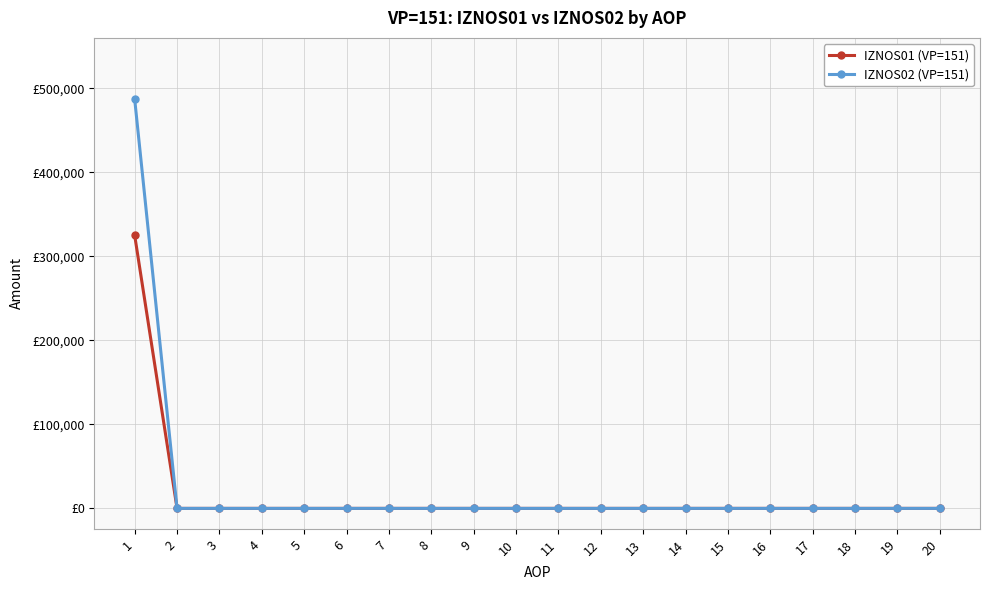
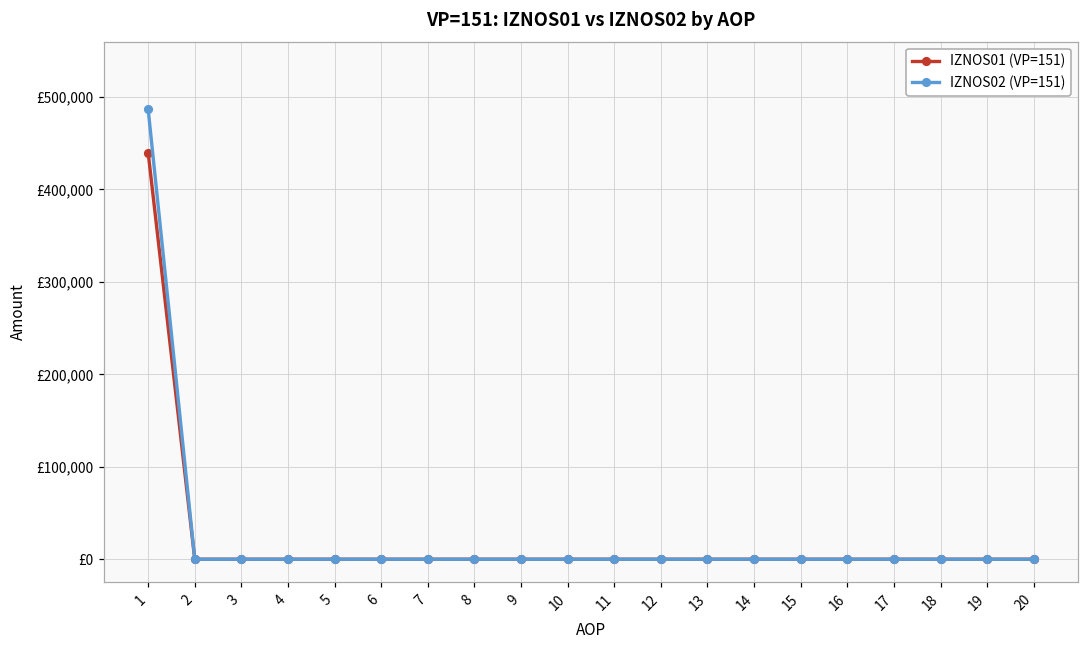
IZNOS01 (VP=151), 1: £320,000 -> £440,000
